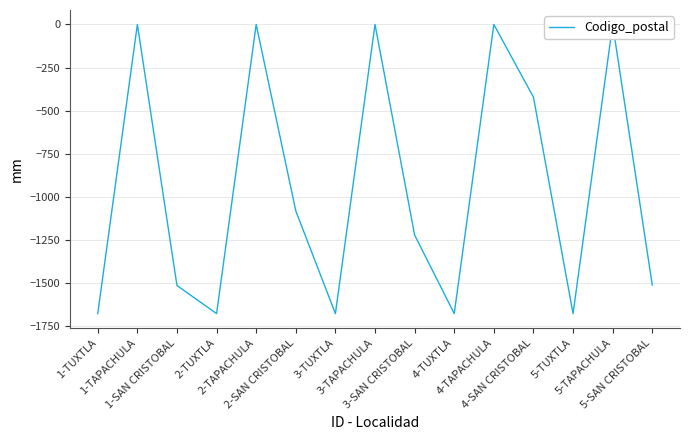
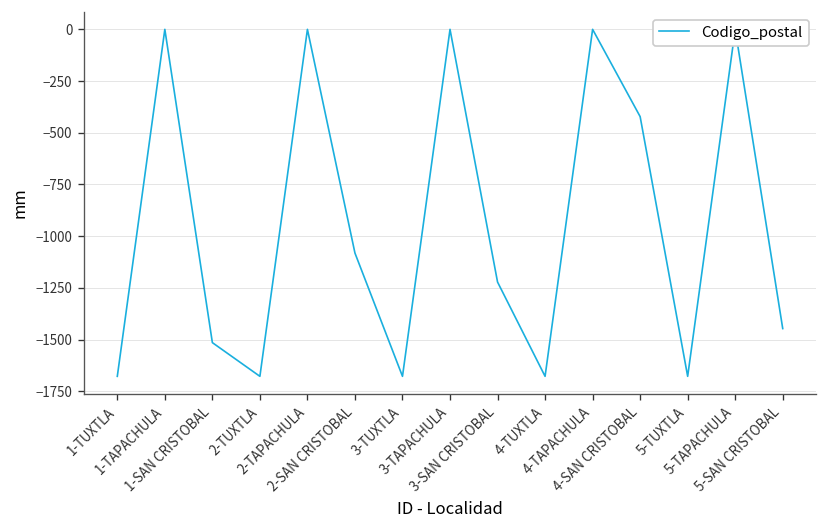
5-SAN CRISTOBAL: -1510 -> -1450
